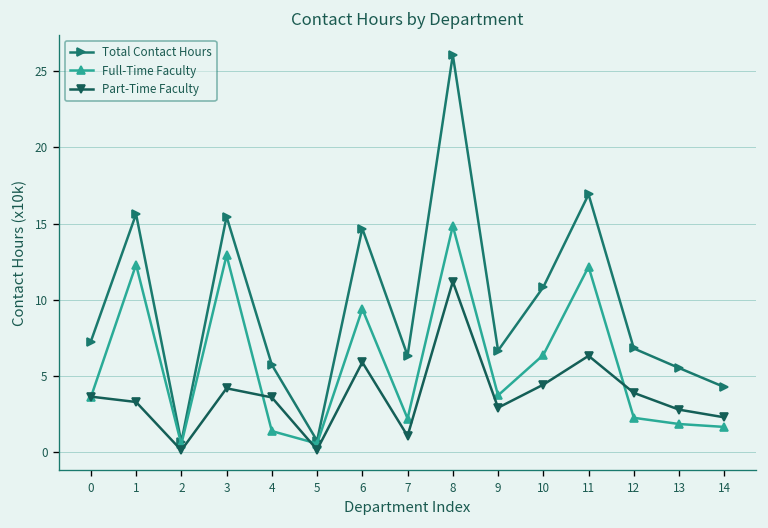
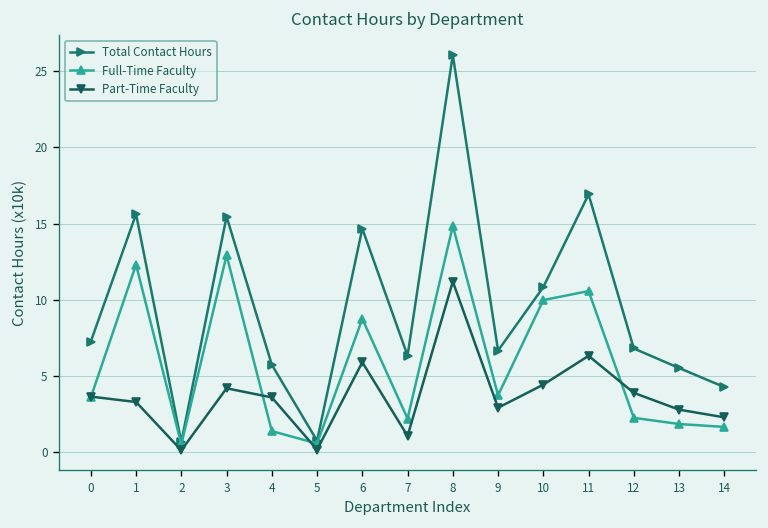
Full-Time Faculty, 6: 9.4 -> 8.8
Full-Time Faculty, 10: 6.4 -> 10.0
Full-Time Faculty, 11: 12.2 -> 10.6
